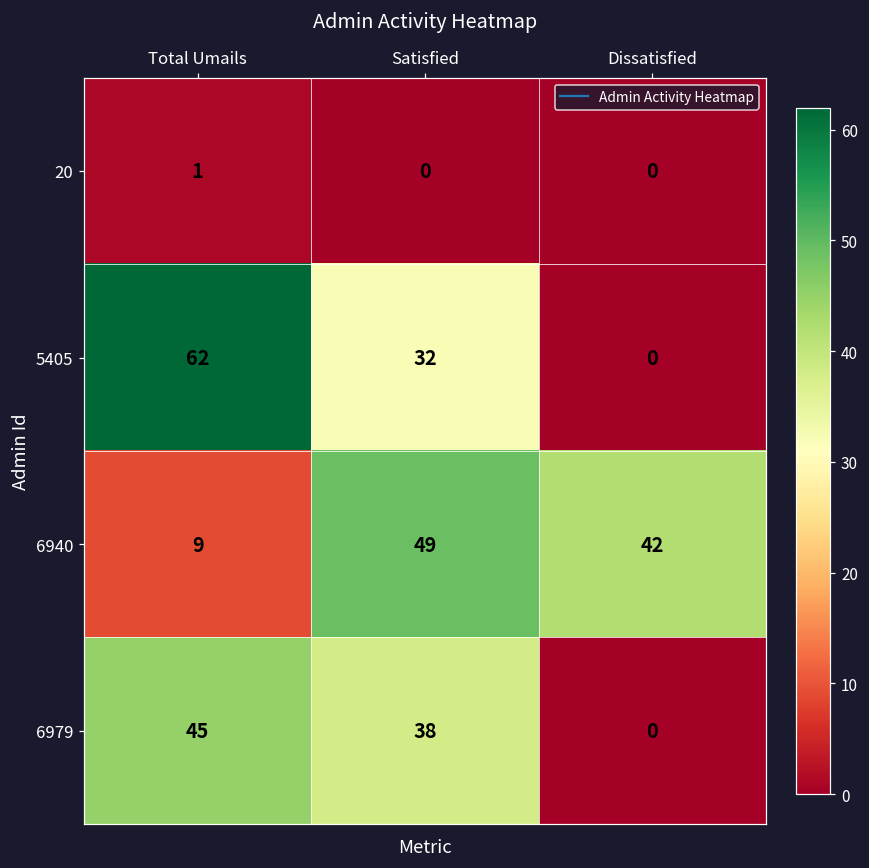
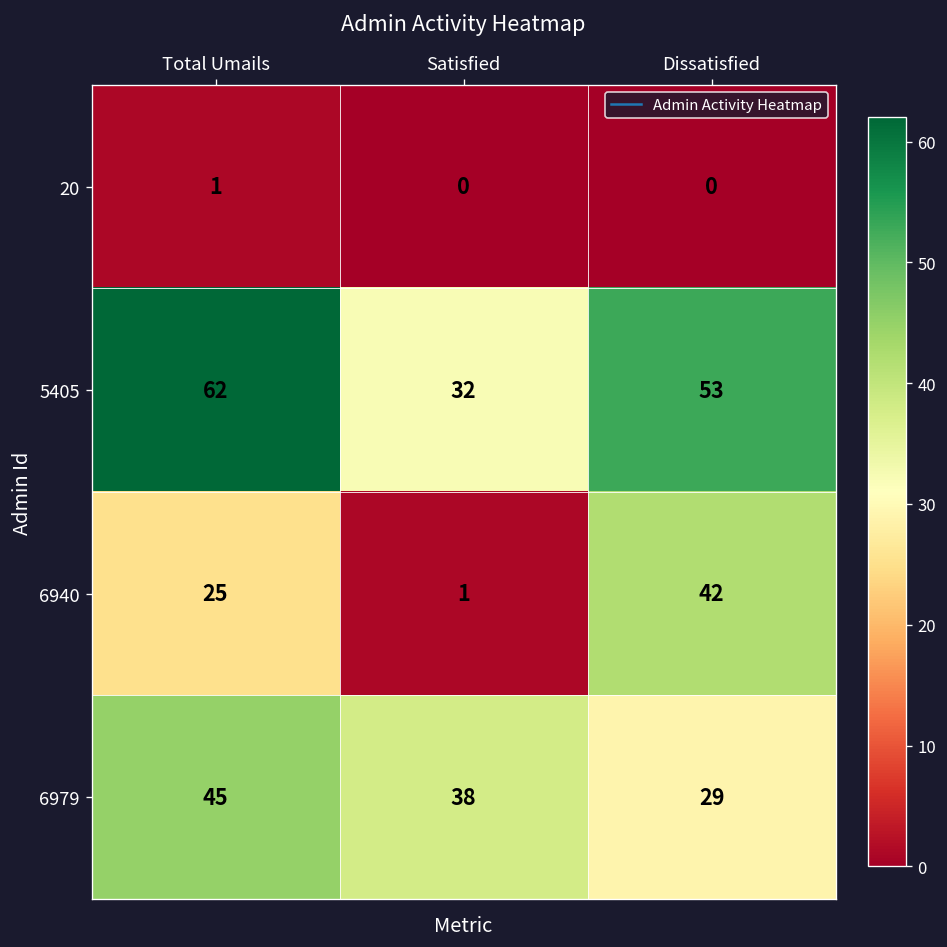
5405, Dissatisfied: 0 -> 53
6940, Total Umails: 9 -> 25
6940, Satisfied: 49 -> 1
6979, Dissatisfied: 0 -> 29
